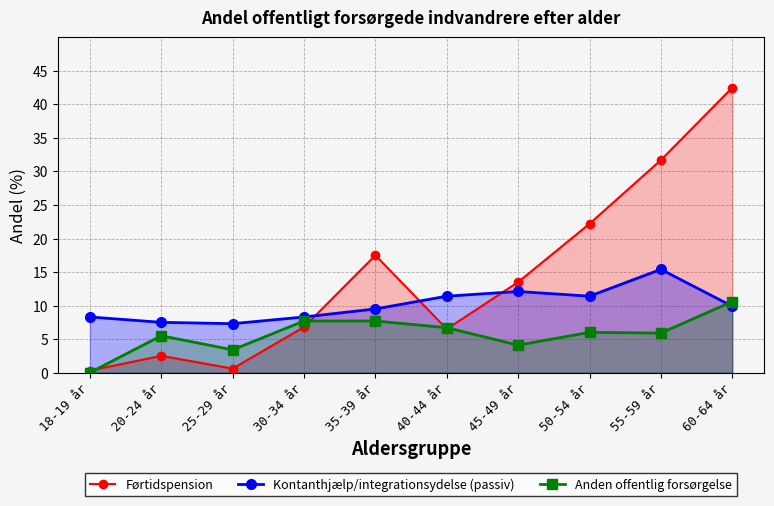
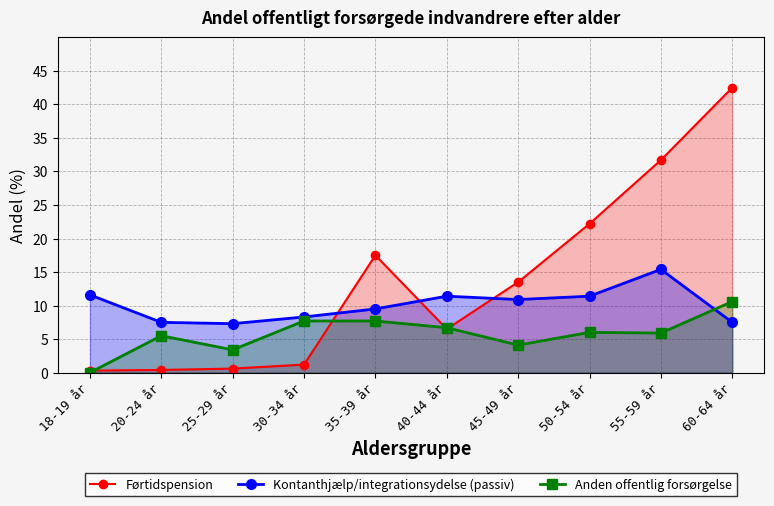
Kontanthjælp/integrationsydelse (passiv), 18-19 år: 8 -> 12
Førtidspension, 20-24 år: 3 -> 0
Førtidspension, 30-34 år: 7 -> 1
Kontanthjælp/integrationsydelse (passiv), 45-49 år: 12 -> 11
Kontanthjælp/integrationsydelse (passiv), 60-64 år: 10 -> 8
